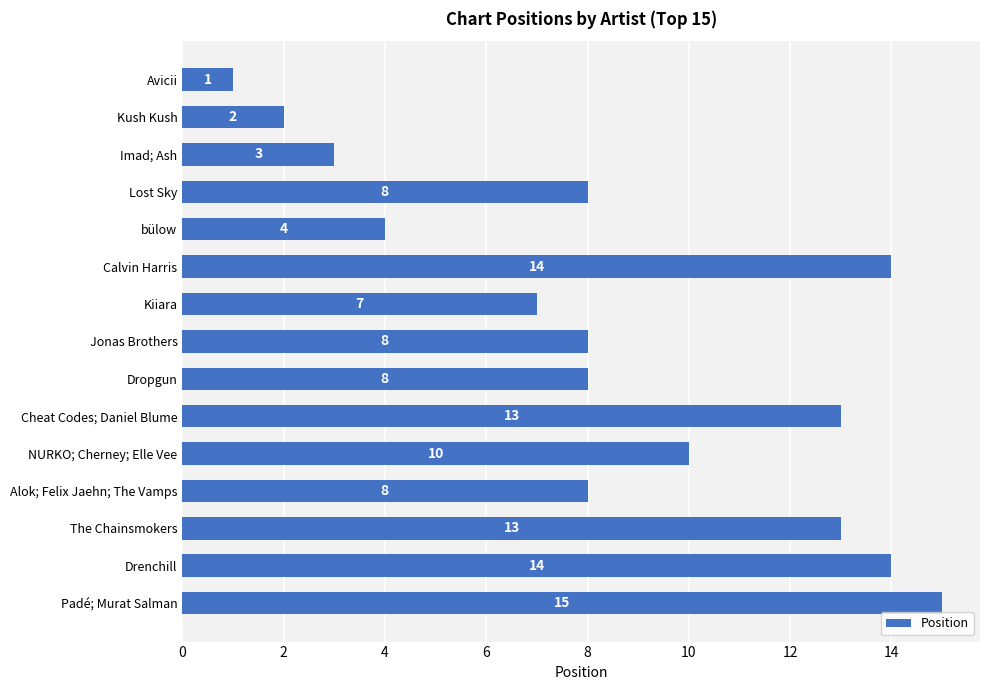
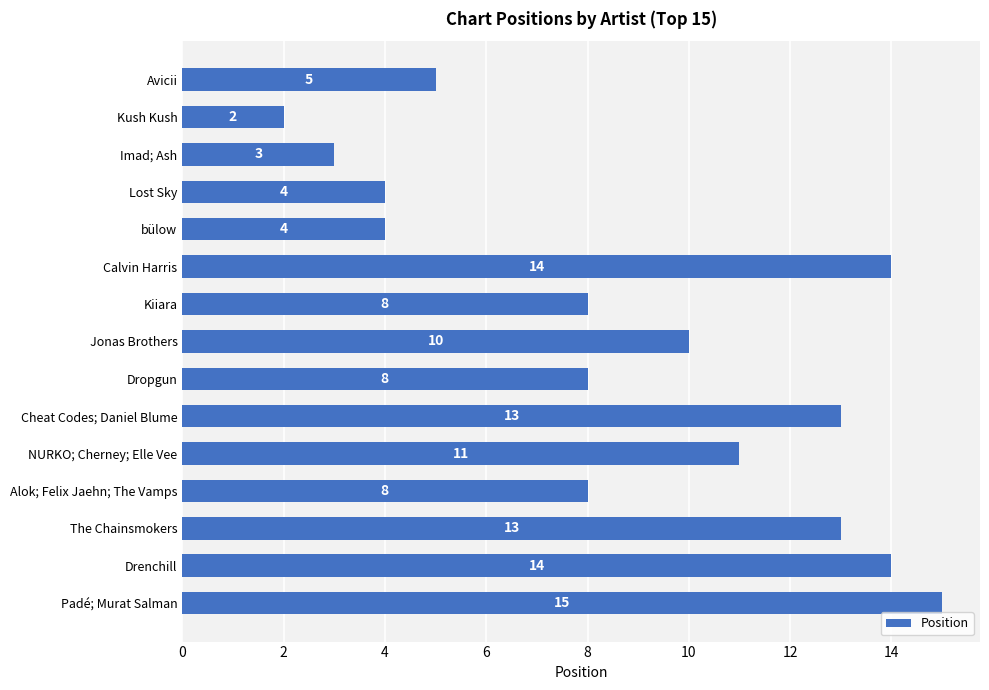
Avicii: 1 -> 5
Lost Sky: 8 -> 4
Kiiara: 7 -> 8
Jonas Brothers: 8 -> 10
NURKO; Cherney; Elle Vee: 10 -> 11
